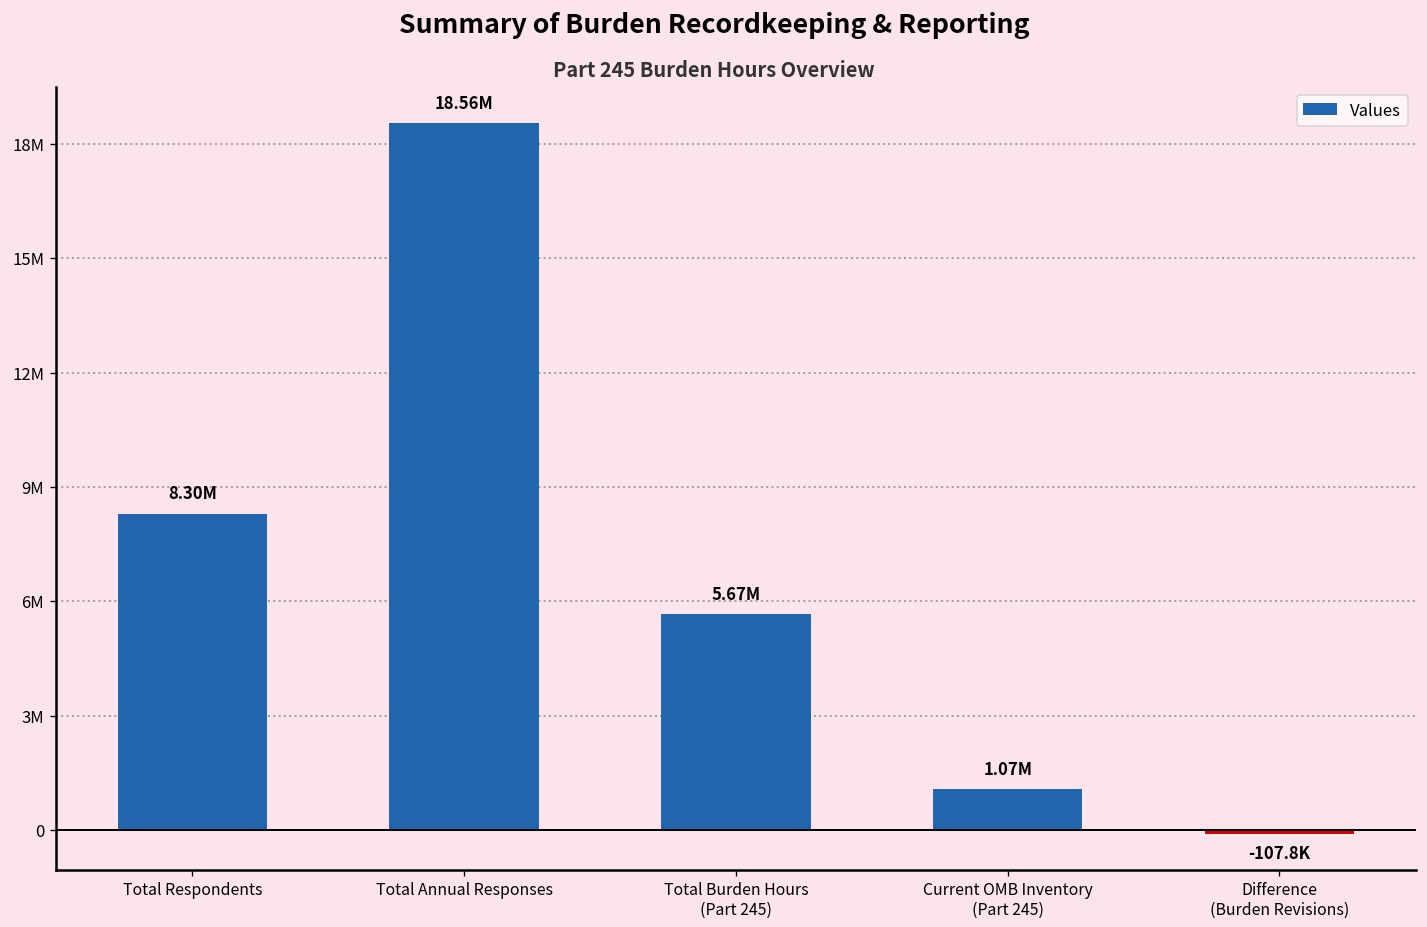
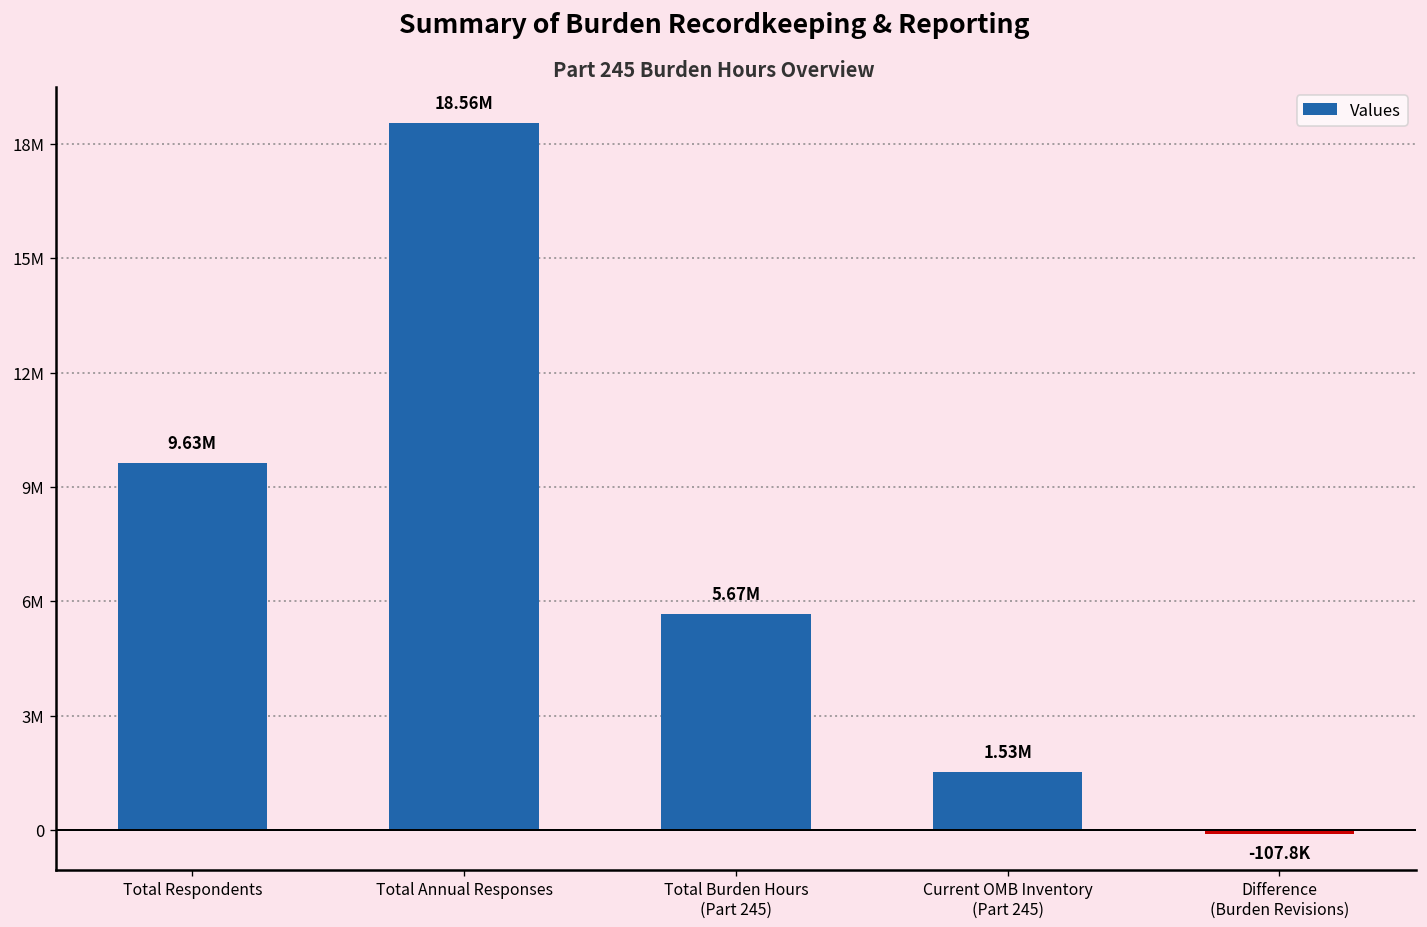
Total Respondents: 8.30M -> 9.63M
Current OMB Inventory (Part 245): 1.07M -> 1.53M
